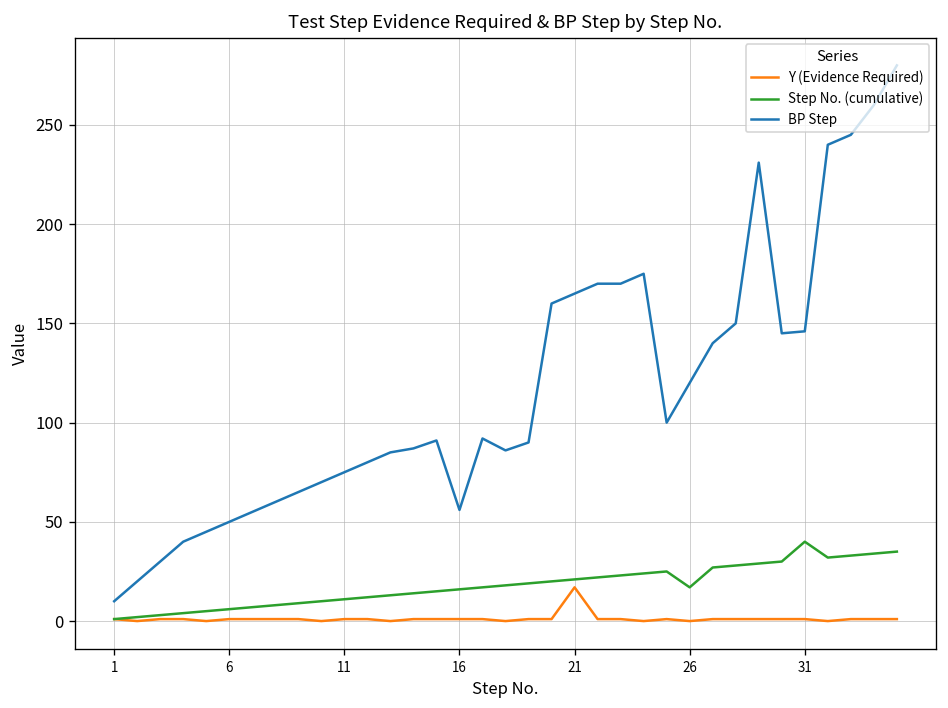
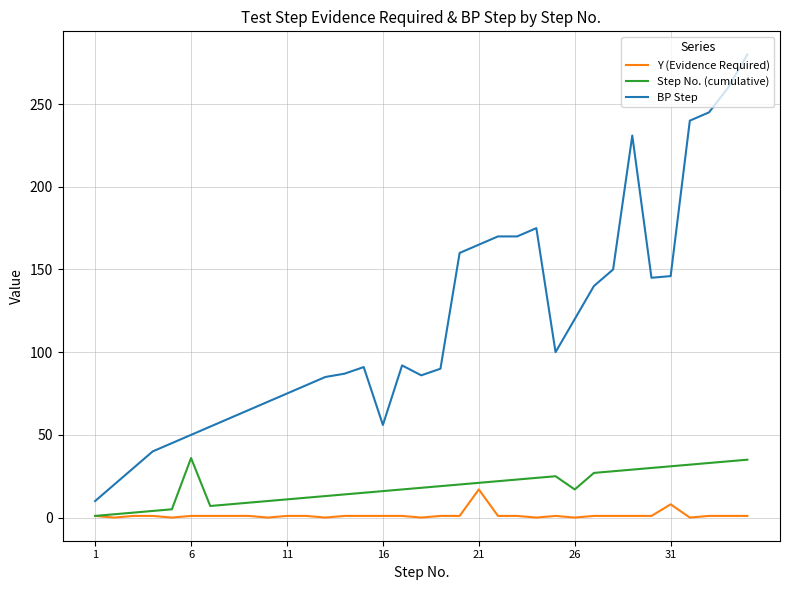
Step No. (cumulative), 6: 6 -> 36
Y (Evidence Required), 31: 1 -> 8
Step No. (cumulative), 31: 40 -> 31
